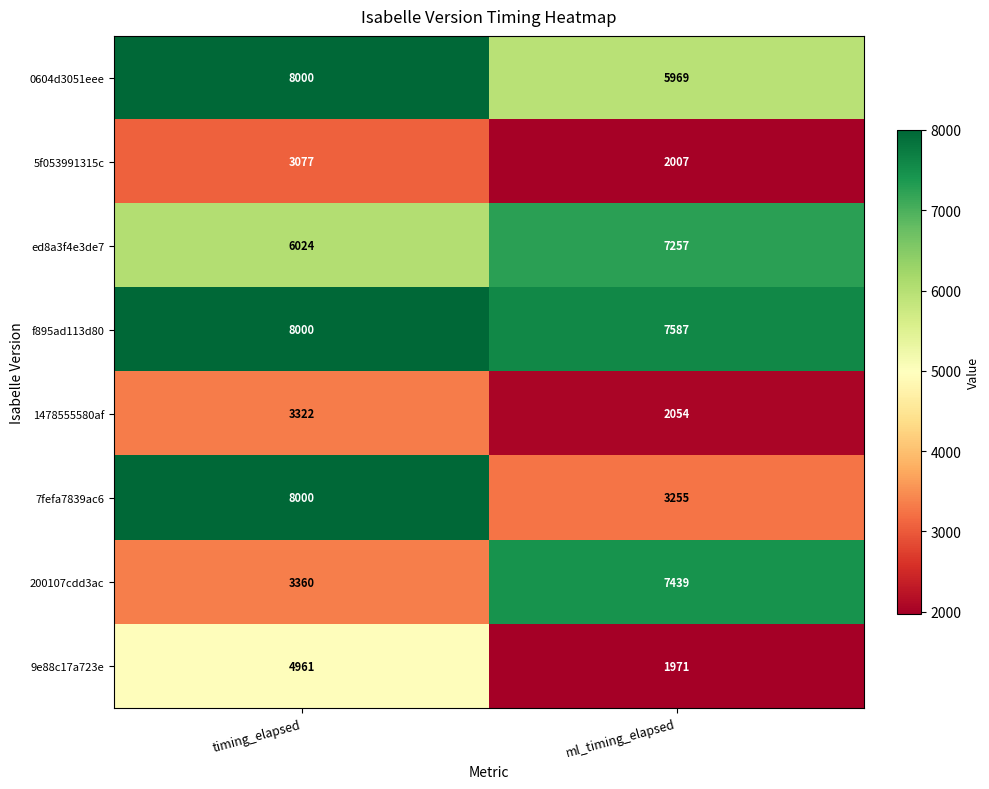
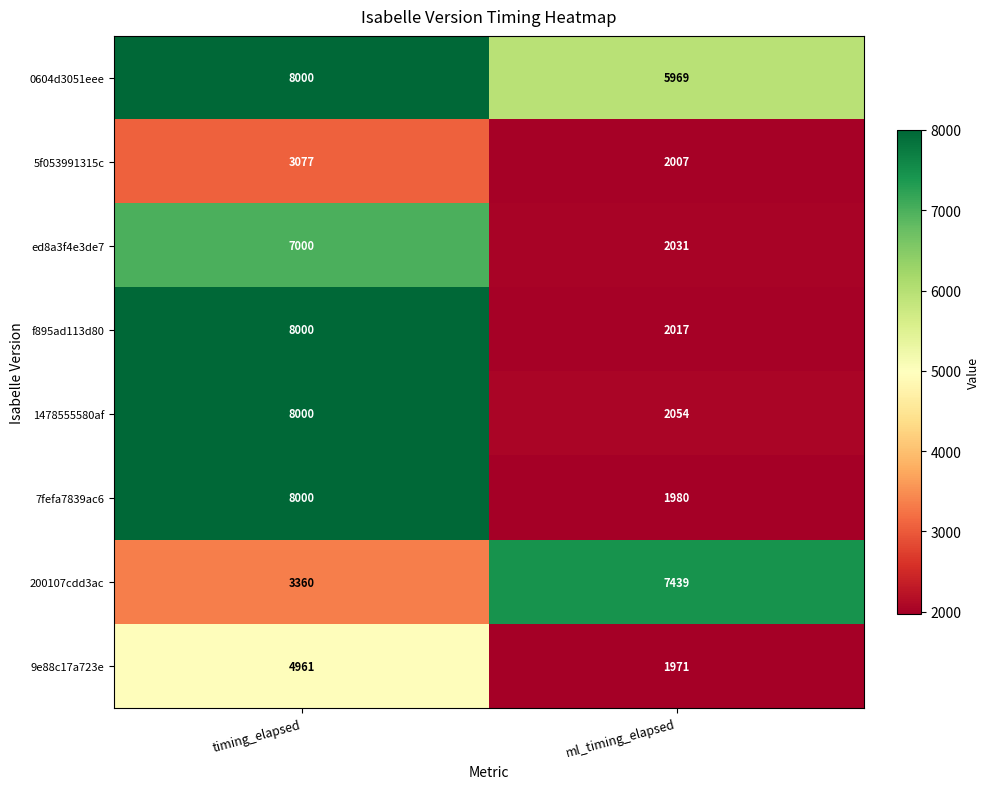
ed8a3f4e3de7, timing_elapsed: 6024 -> 7000
ed8a3f4e3de7, ml_timing_elapsed: 7257 -> 2031
f895ad113d80, ml_timing_elapsed: 7587 -> 2017
1478555580af, timing_elapsed: 3322 -> 8000
7fefa7839ac6, ml_timing_elapsed: 3255 -> 1980
